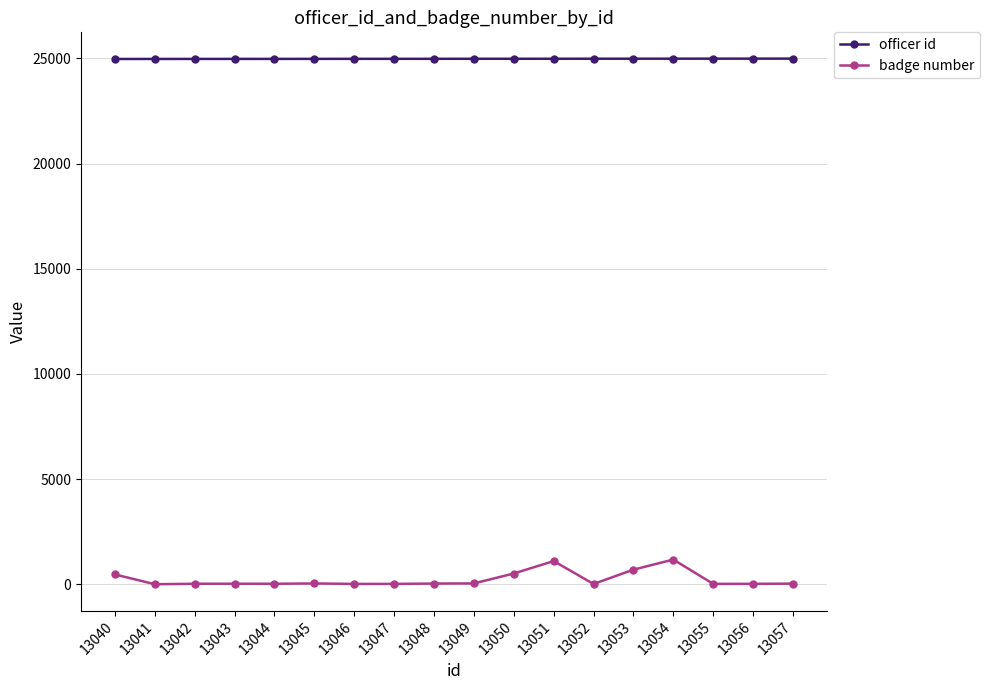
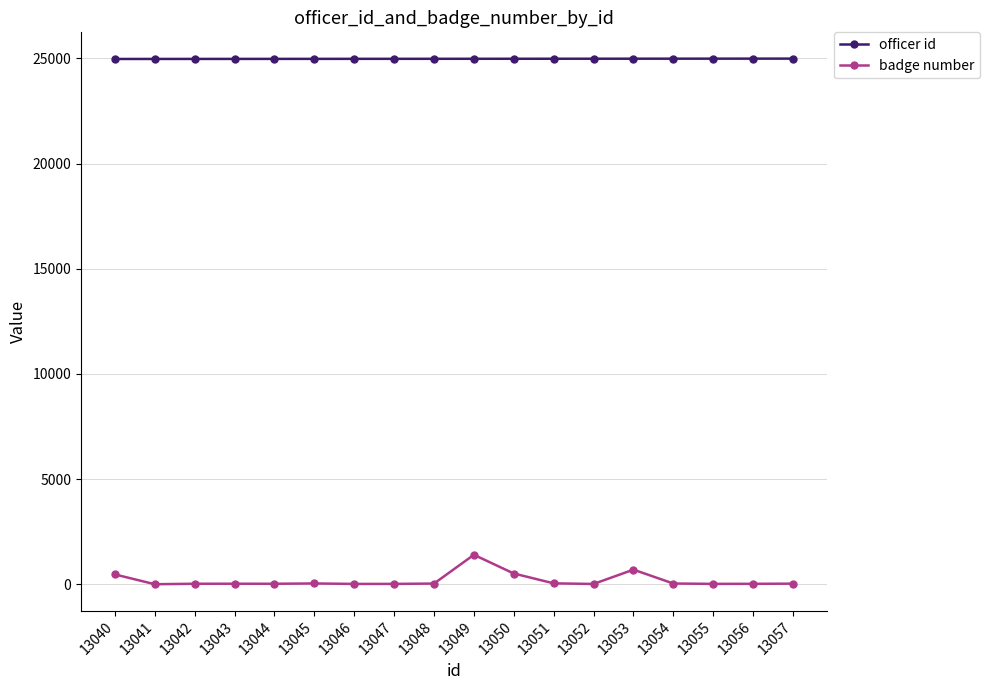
badge number, 13049: 0 -> 1400
badge number, 13051: 1100 -> 0
badge number, 13054: 1200 -> 0
